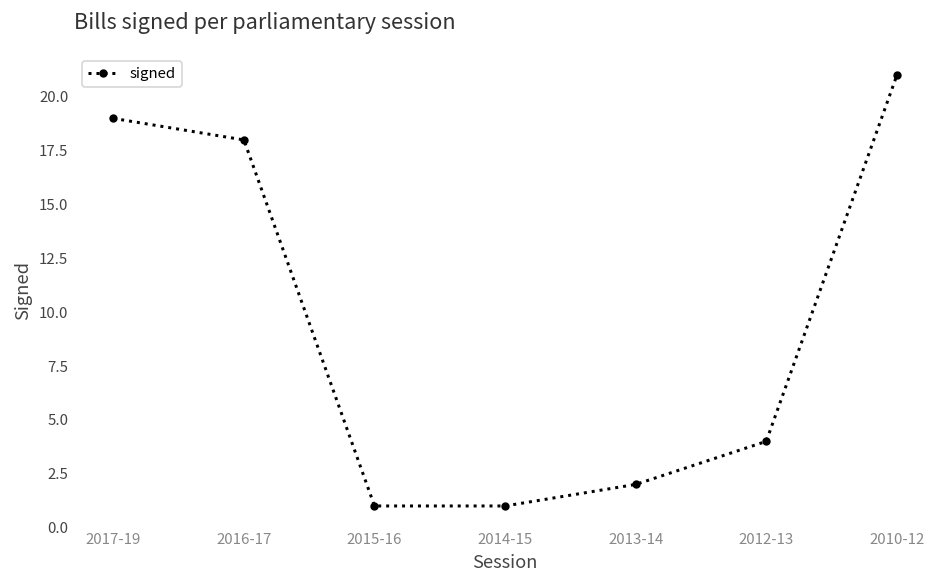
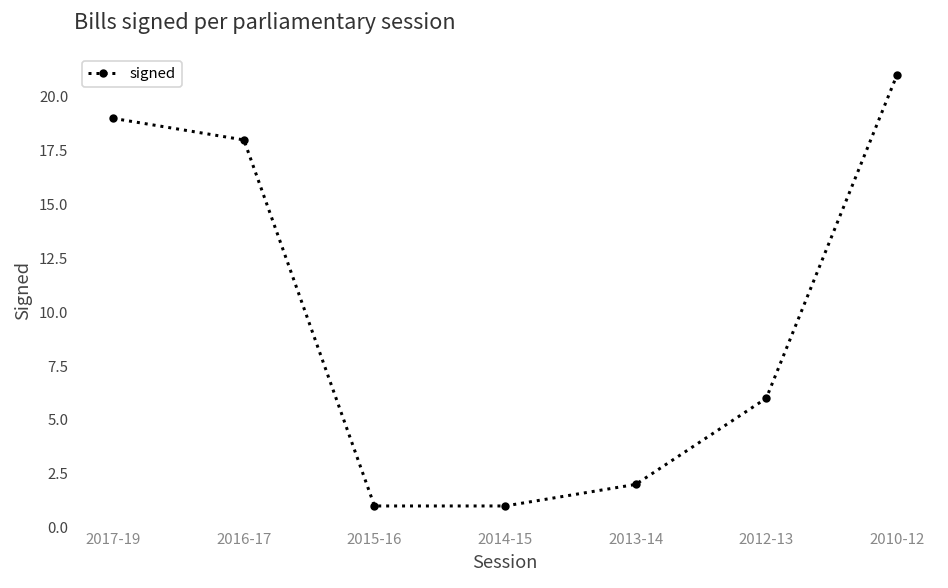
2012-13: 4 -> 6
